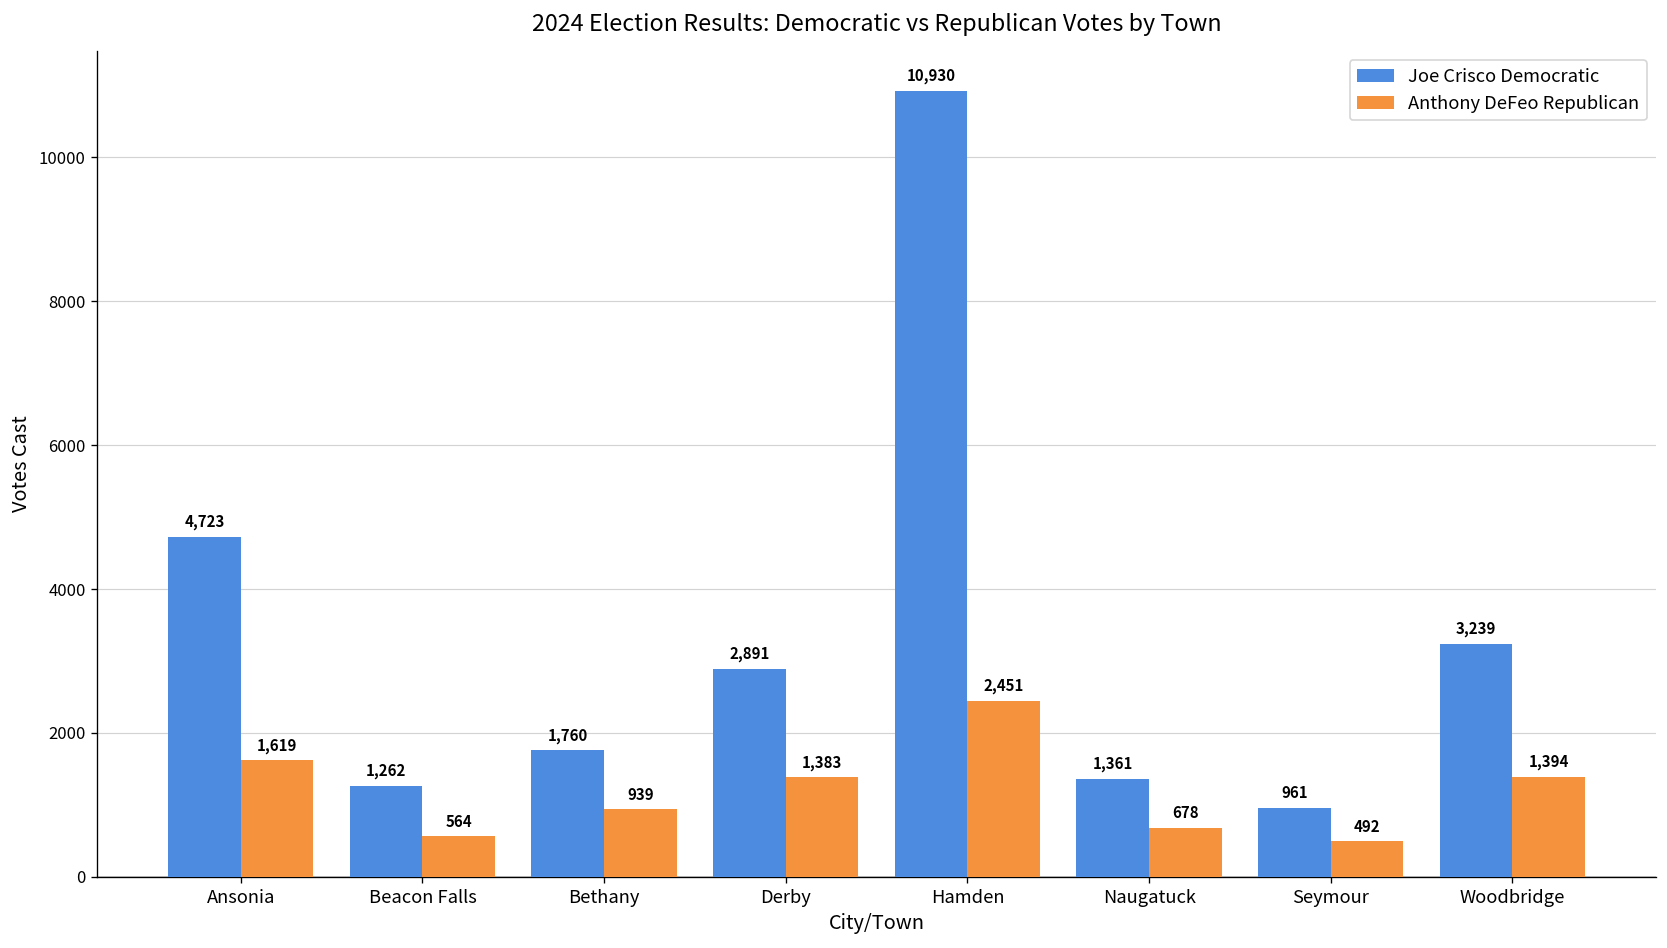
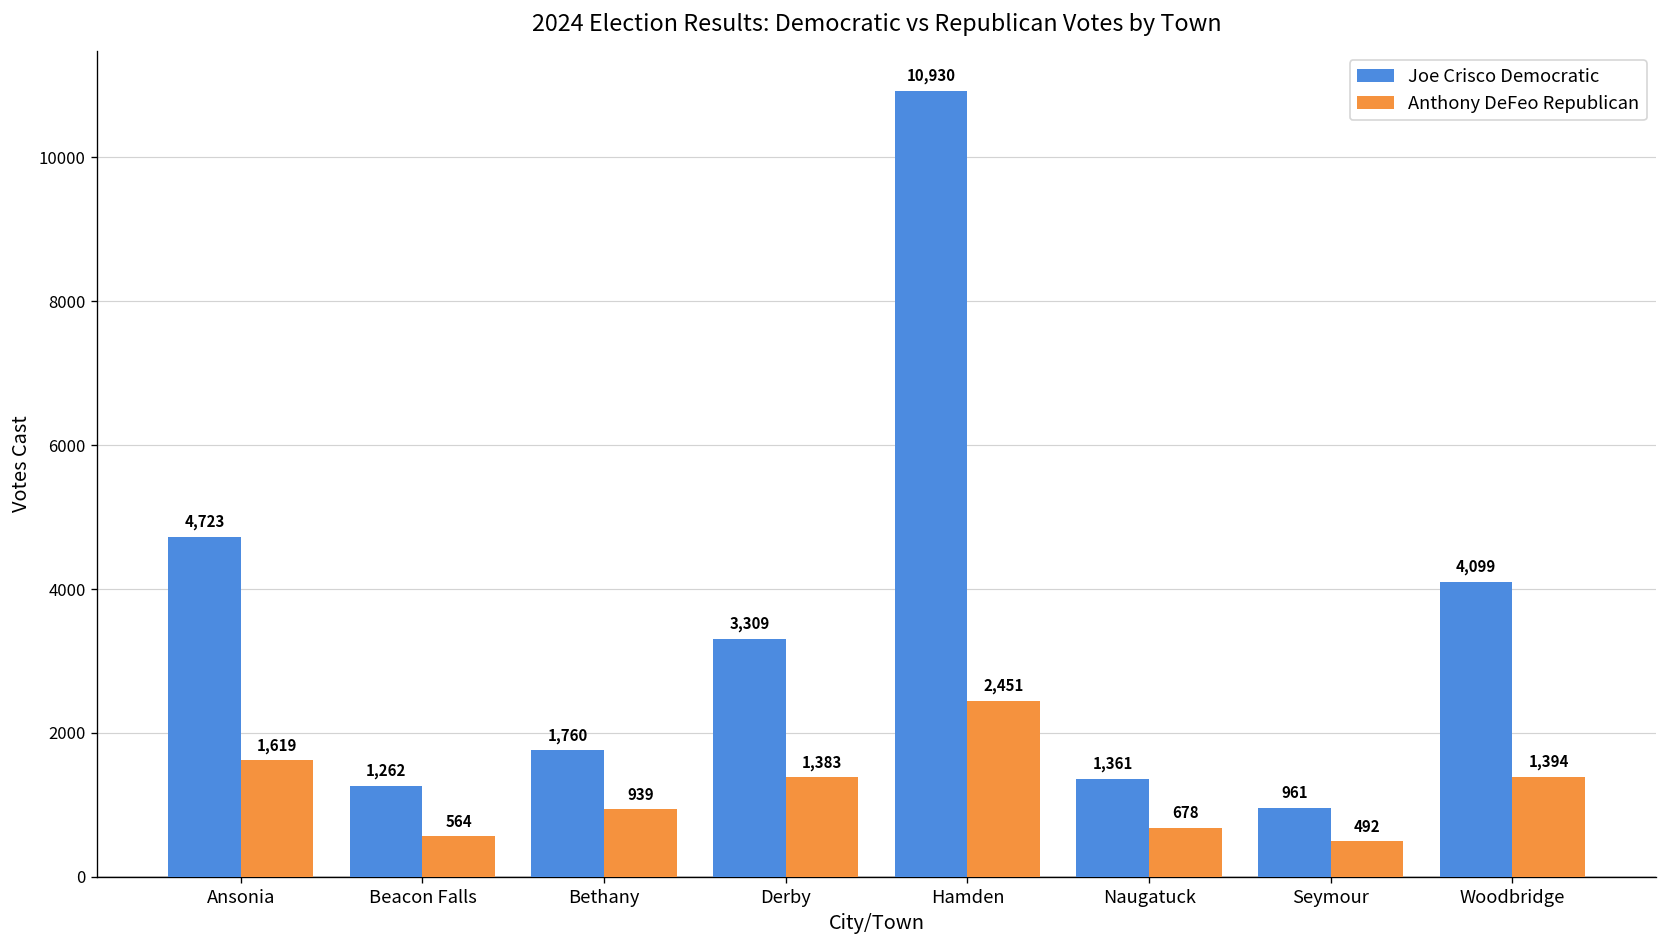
Joe Crisco Democratic, Derby: 2,891 -> 3,309
Joe Crisco Democratic, Woodbridge: 3,239 -> 4,099
